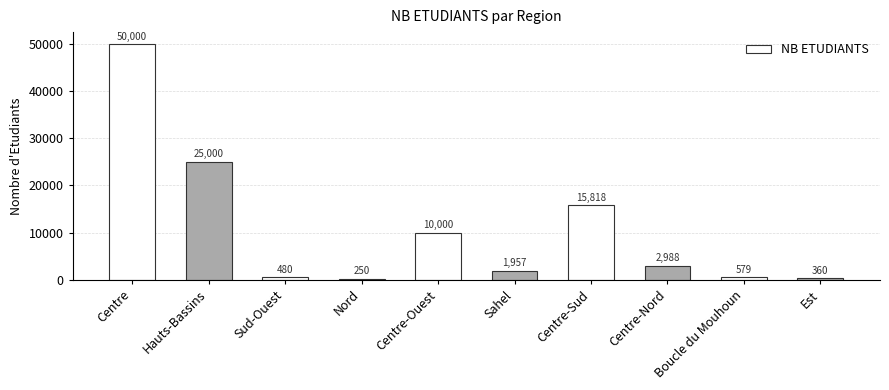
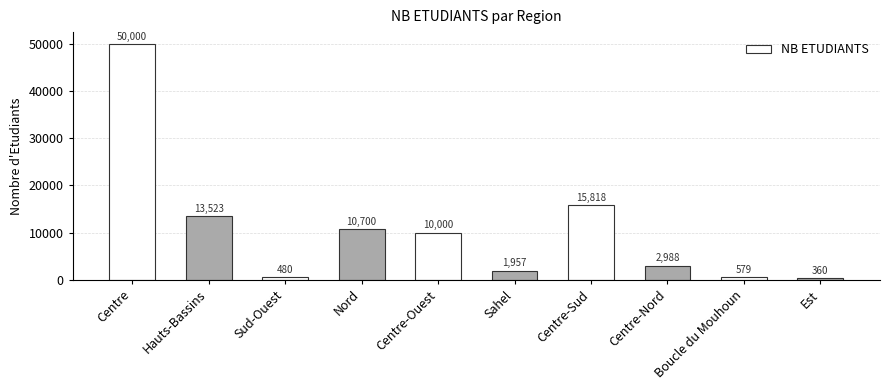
Hauts-Bassins: 25,000 -> 13,523
Nord: 250 -> 10,700
